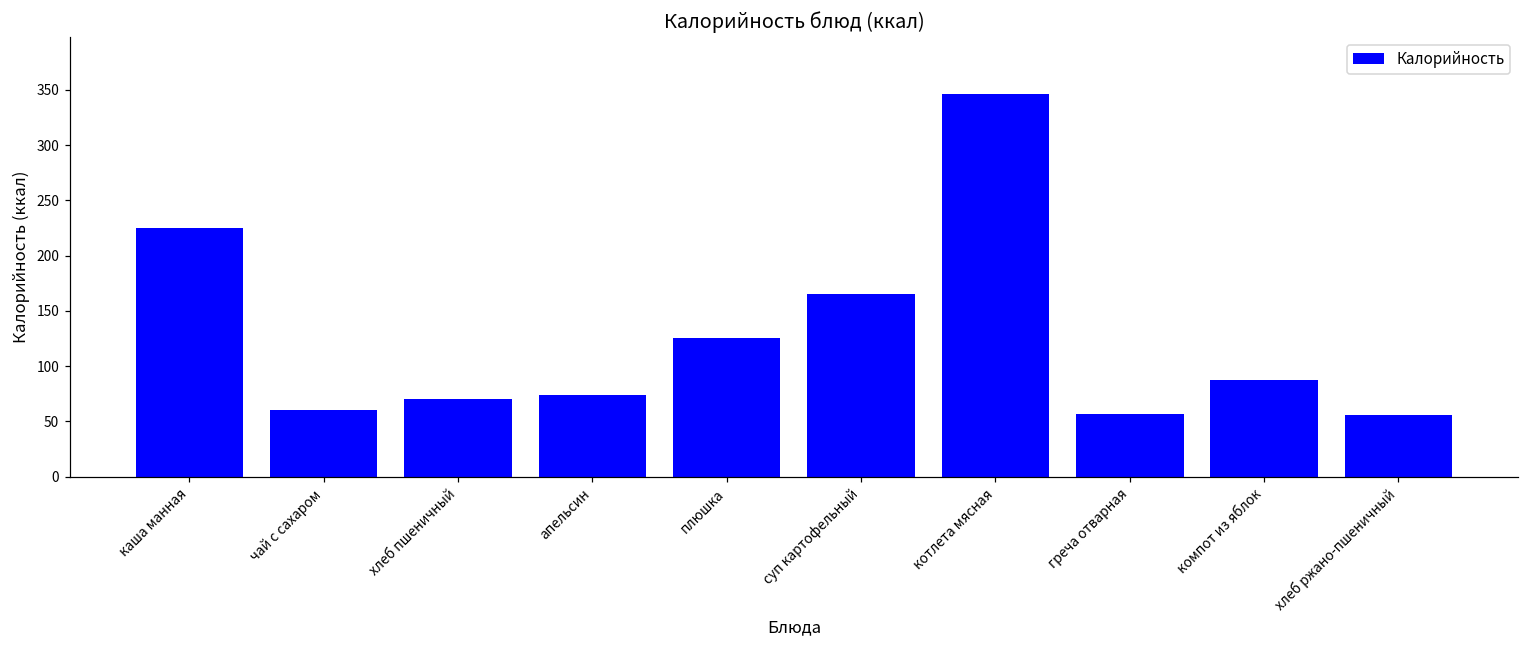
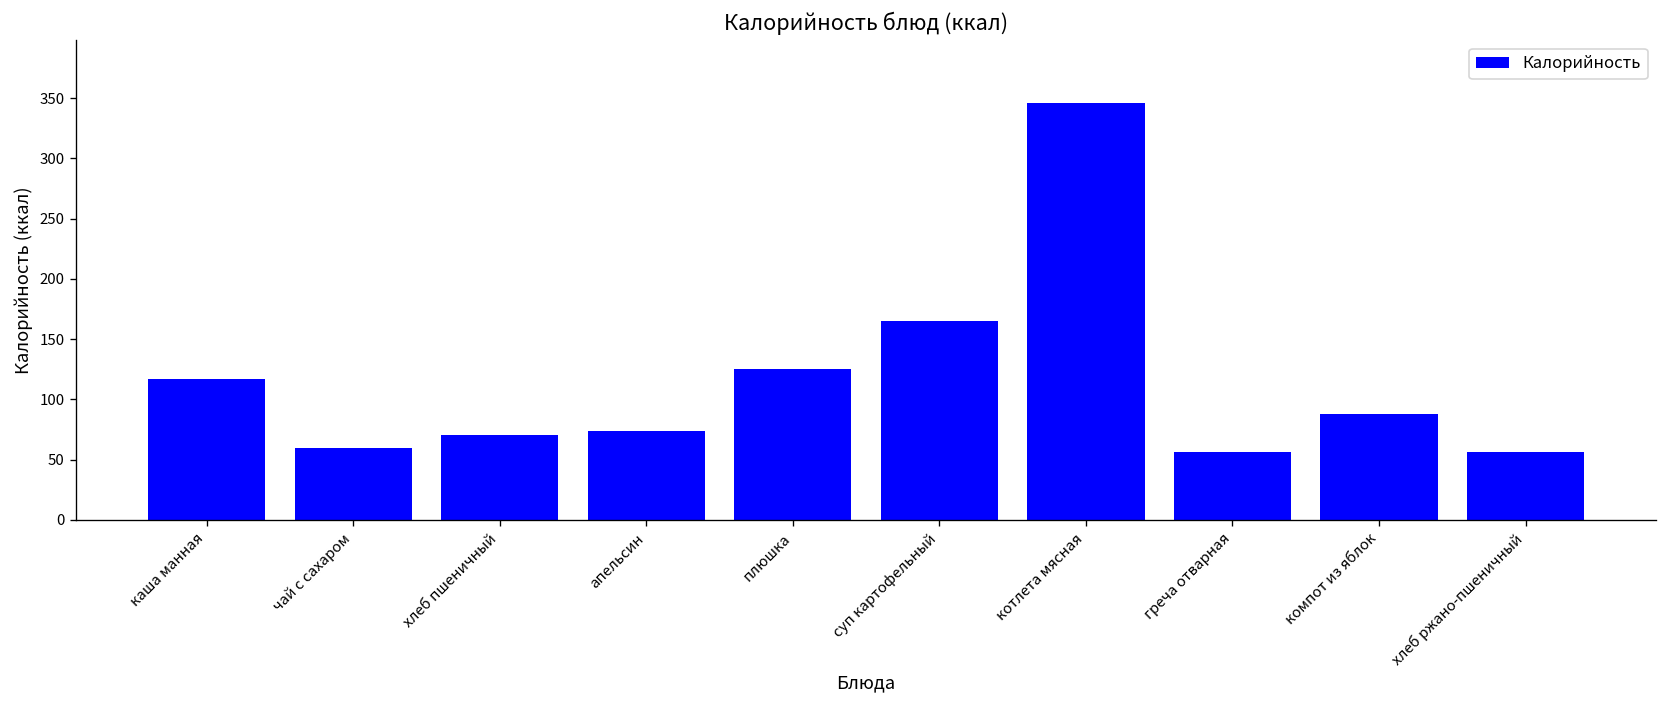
каша манная: 225 -> 117
